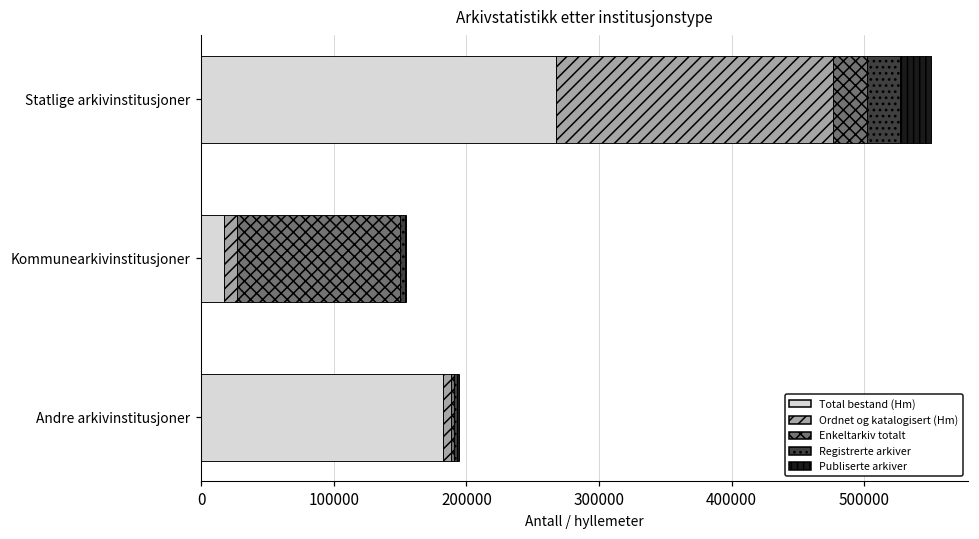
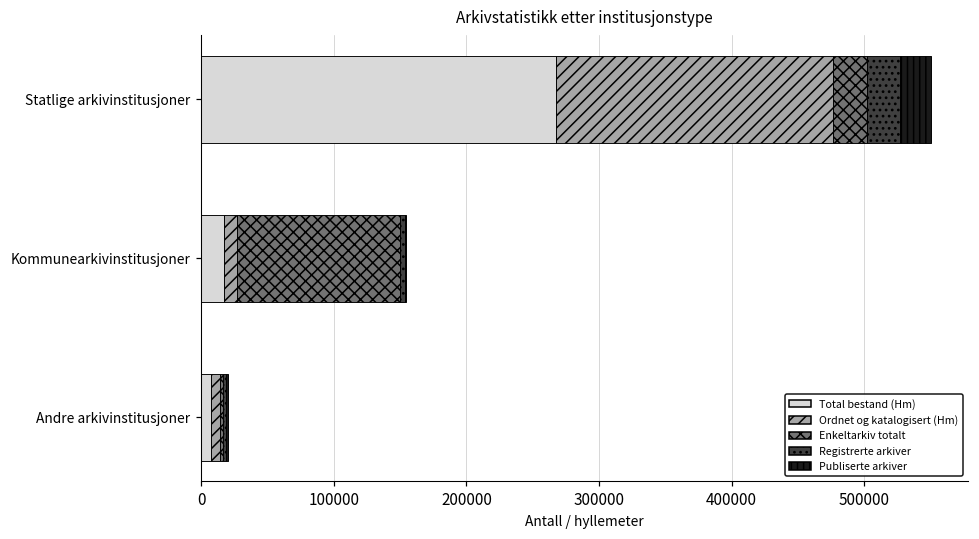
Total bestand (Hm), Andre arkivinstitusjoner: 182000 -> 8000
